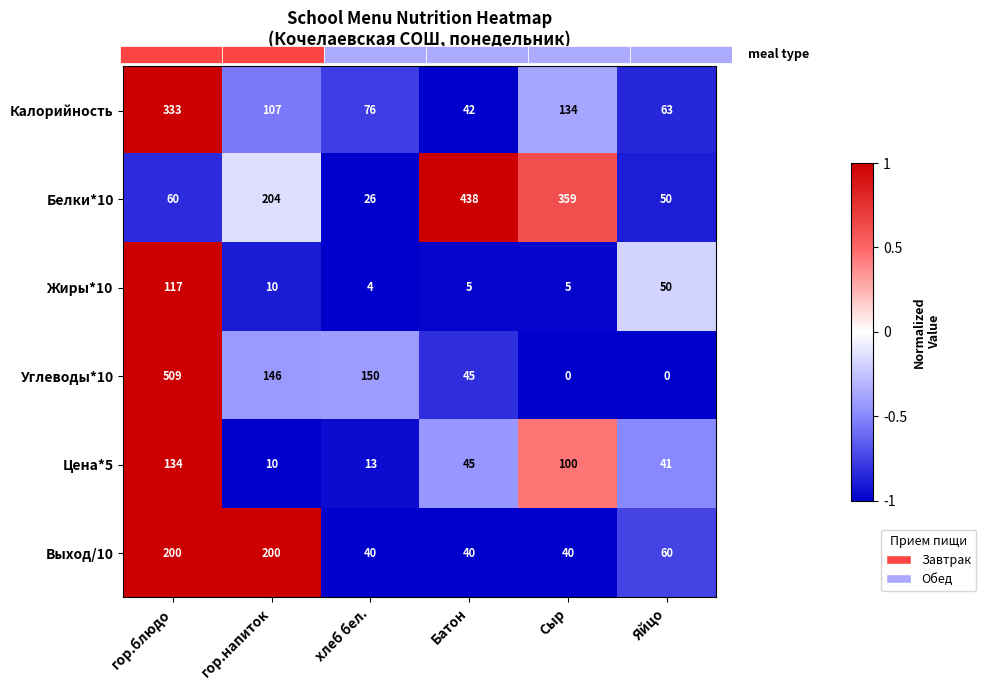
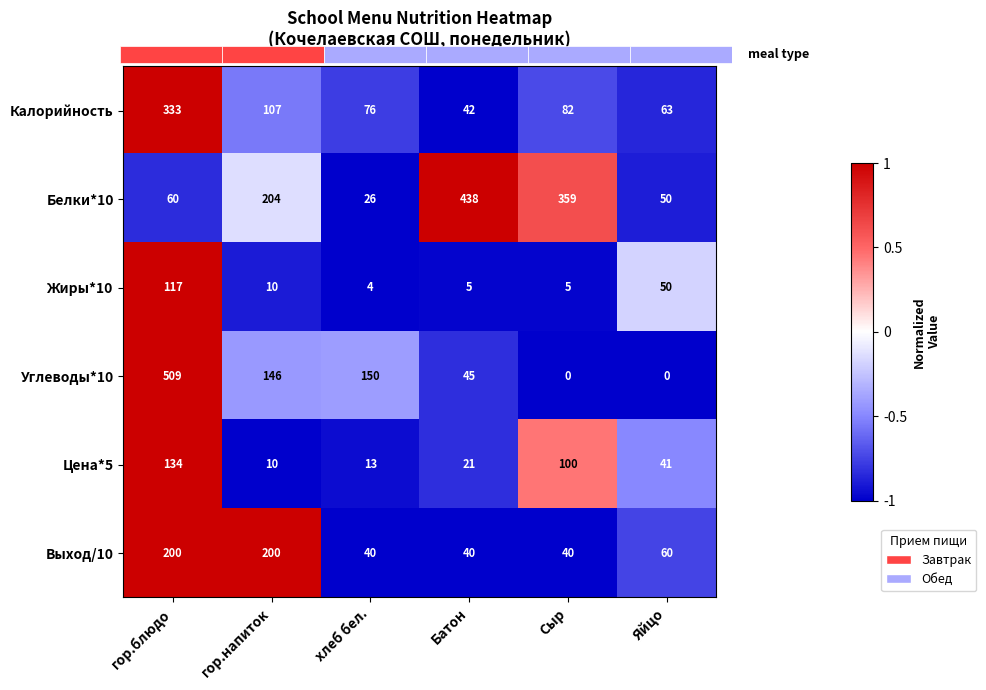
School Menu Nutrition Heatmap (Кочелаевская СОШ, понедельник), Калорийность, Сыр: 134 -> 82
School Menu Nutrition Heatmap (Кочелаевская СОШ, понедельник), Цена*5, Батон: 45 -> 21
